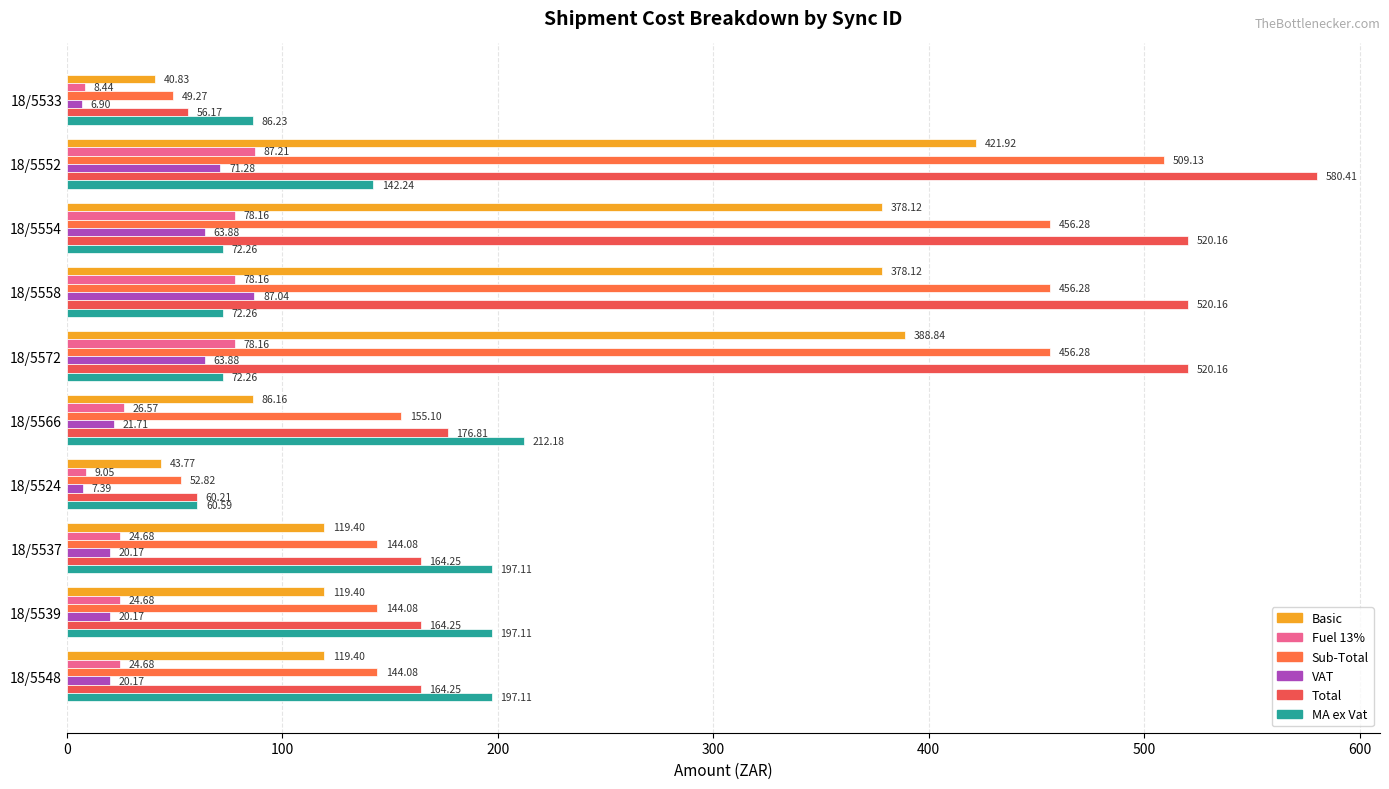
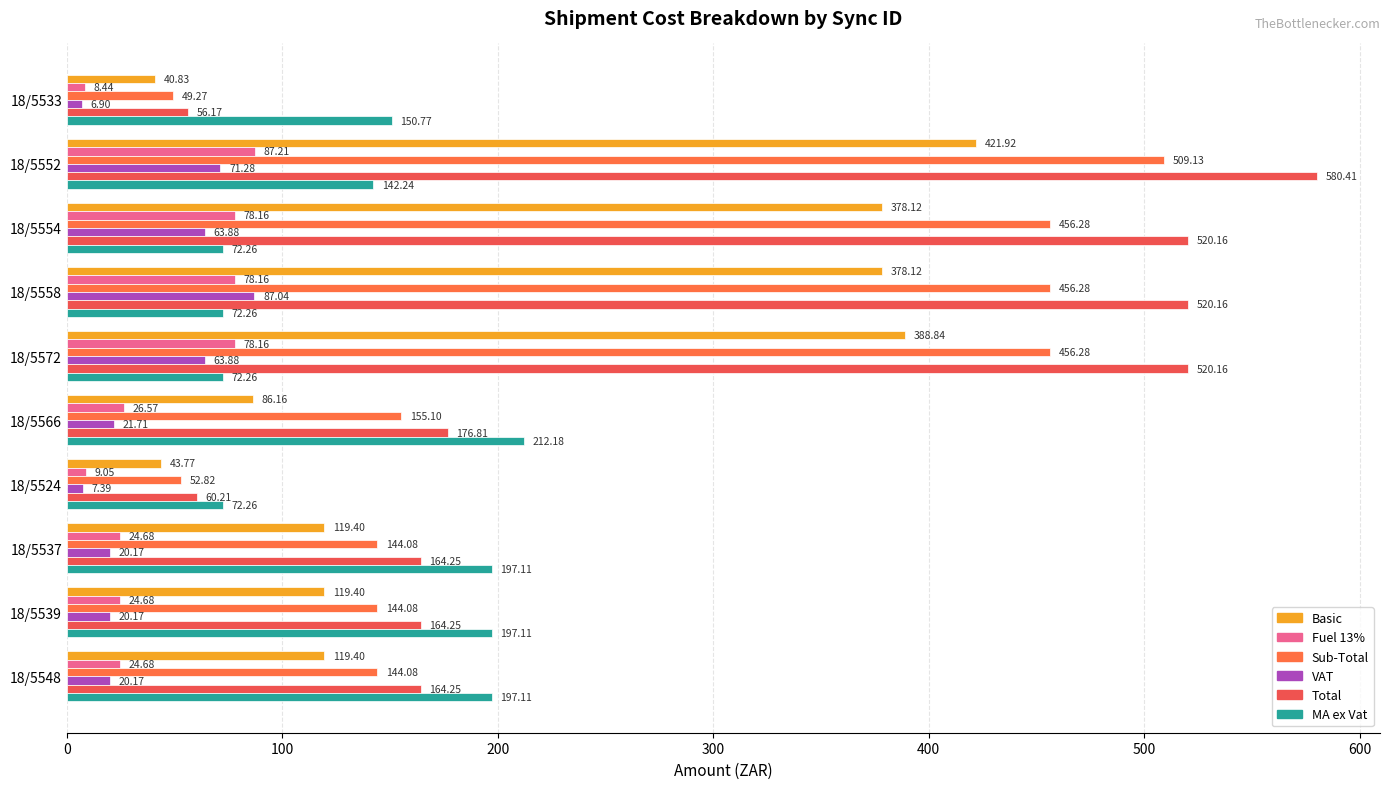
MA ex Vat, 18/5533: 86.23 -> 150.77
MA ex Vat, 18/5524: 60.59 -> 72.26
